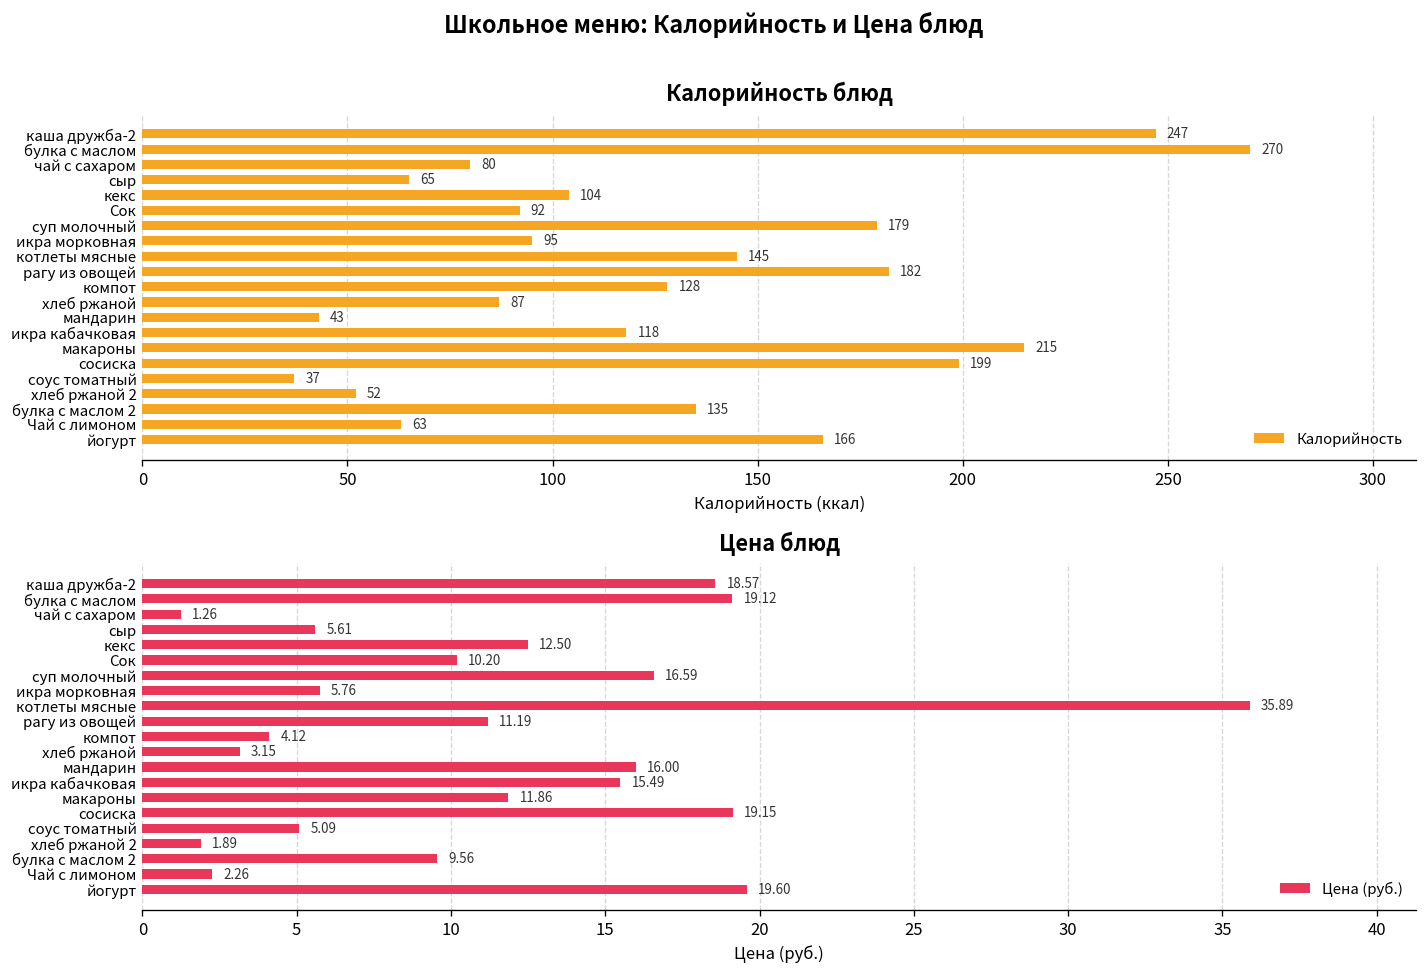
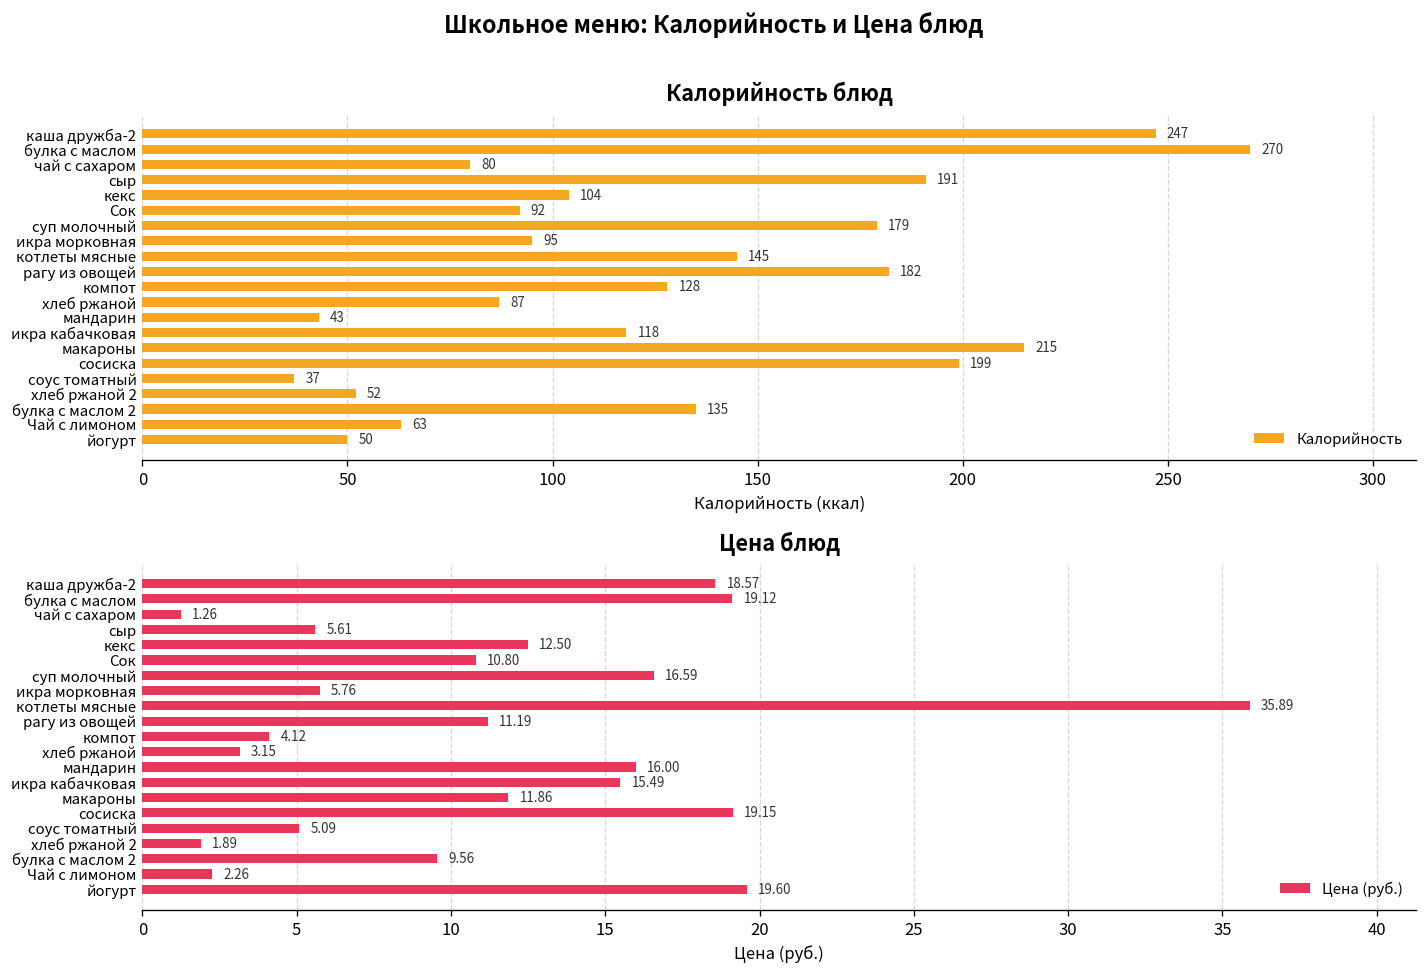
Калорийность блюд, сыр: 65 -> 191
Калорийность блюд, йогурт: 166 -> 50
Цена блюд, Сок: 10.20 -> 10.80
